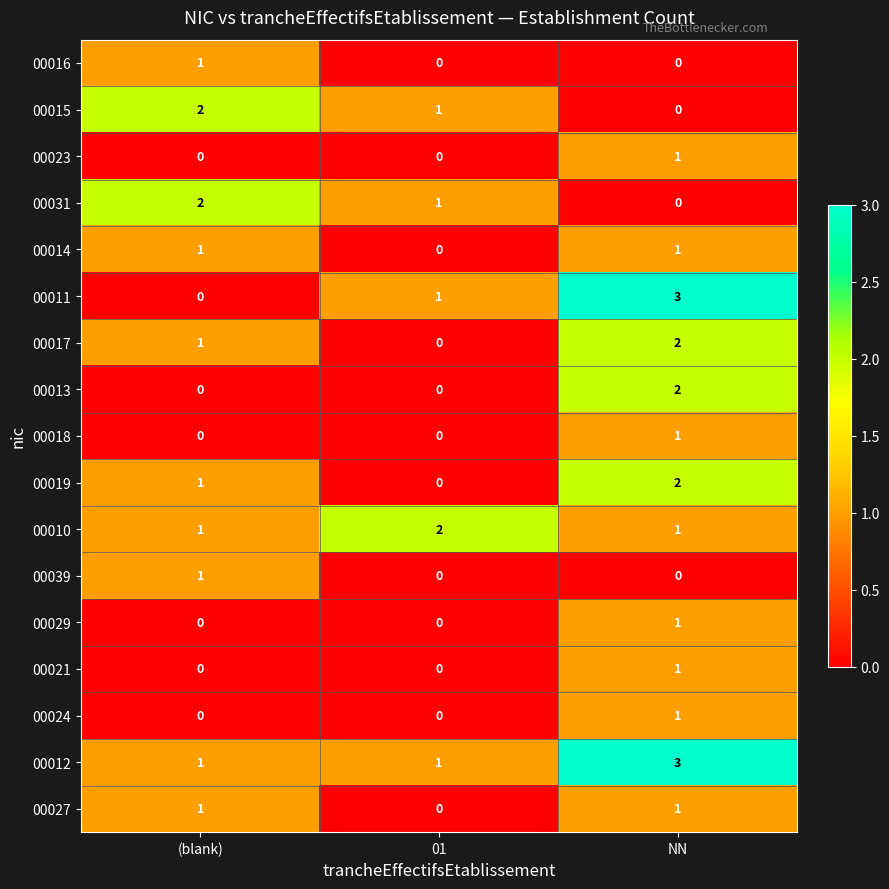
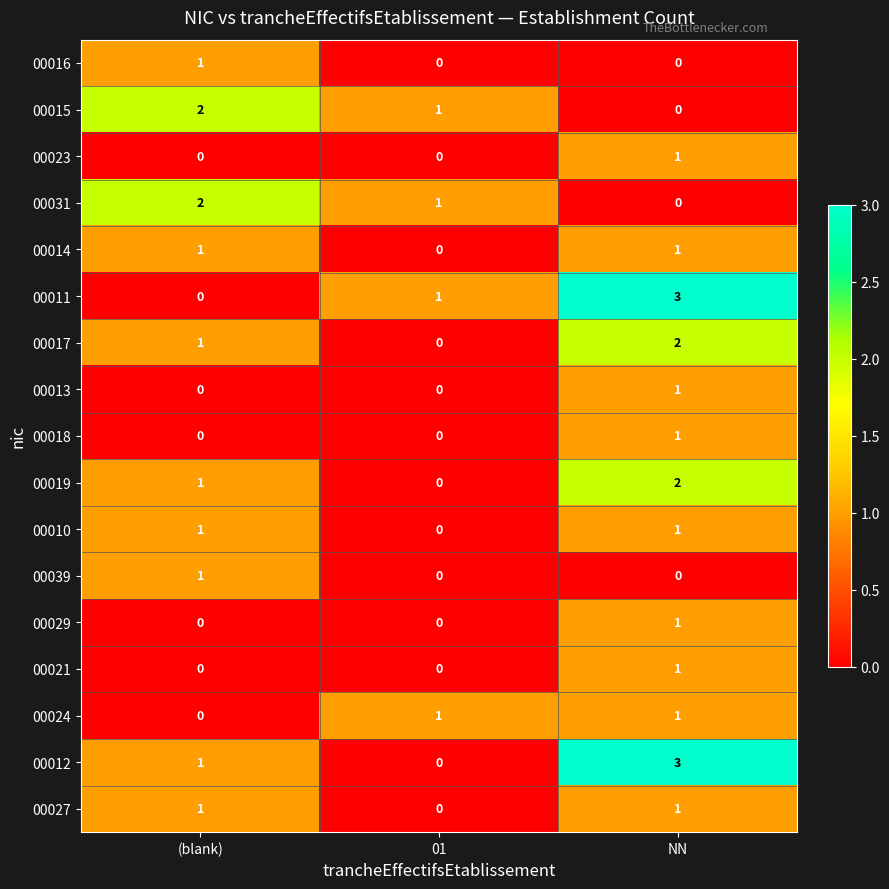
00013, NN: 2 -> 1
00010, 01: 2 -> 0
00024, 01: 0 -> 1
00012, 01: 1 -> 0
